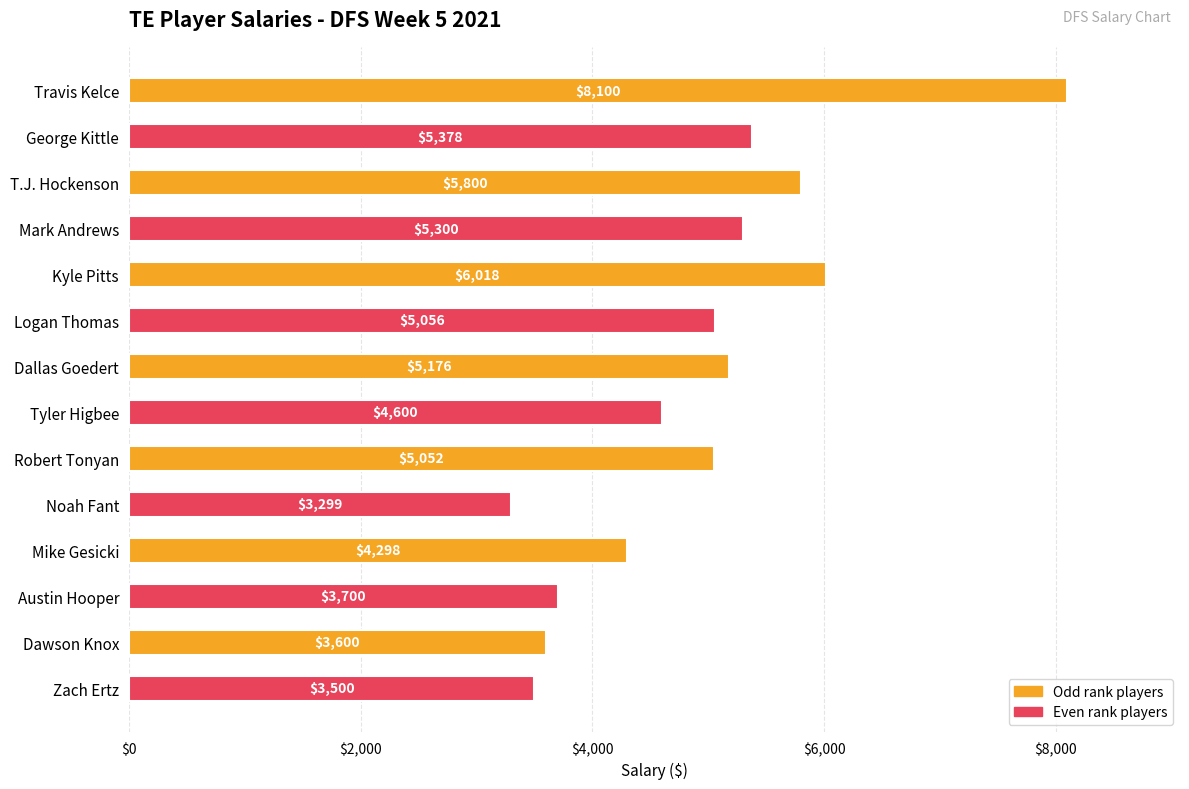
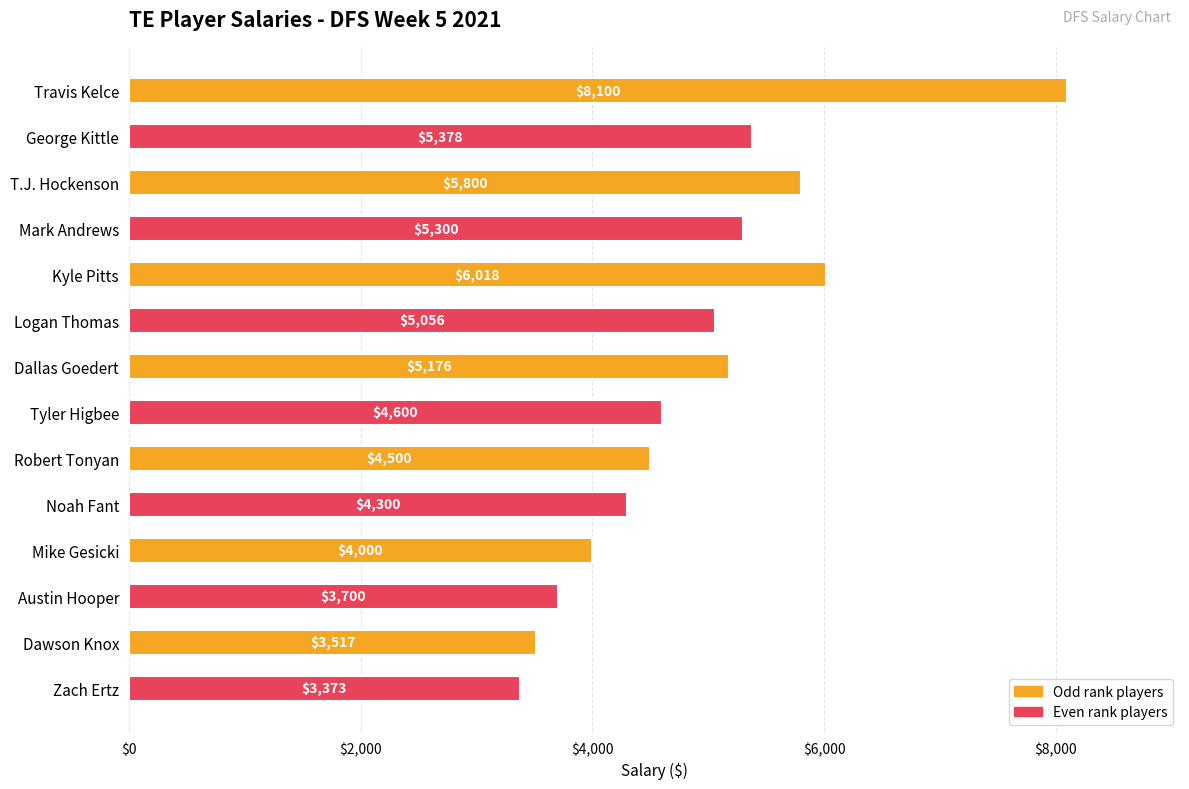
Robert Tonyan: $5,052 -> $4,500
Noah Fant: $3,299 -> $4,300
Mike Gesicki: $4,298 -> $4,000
Dawson Knox: $3,600 -> $3,517
Zach Ertz: $3,500 -> $3,373
